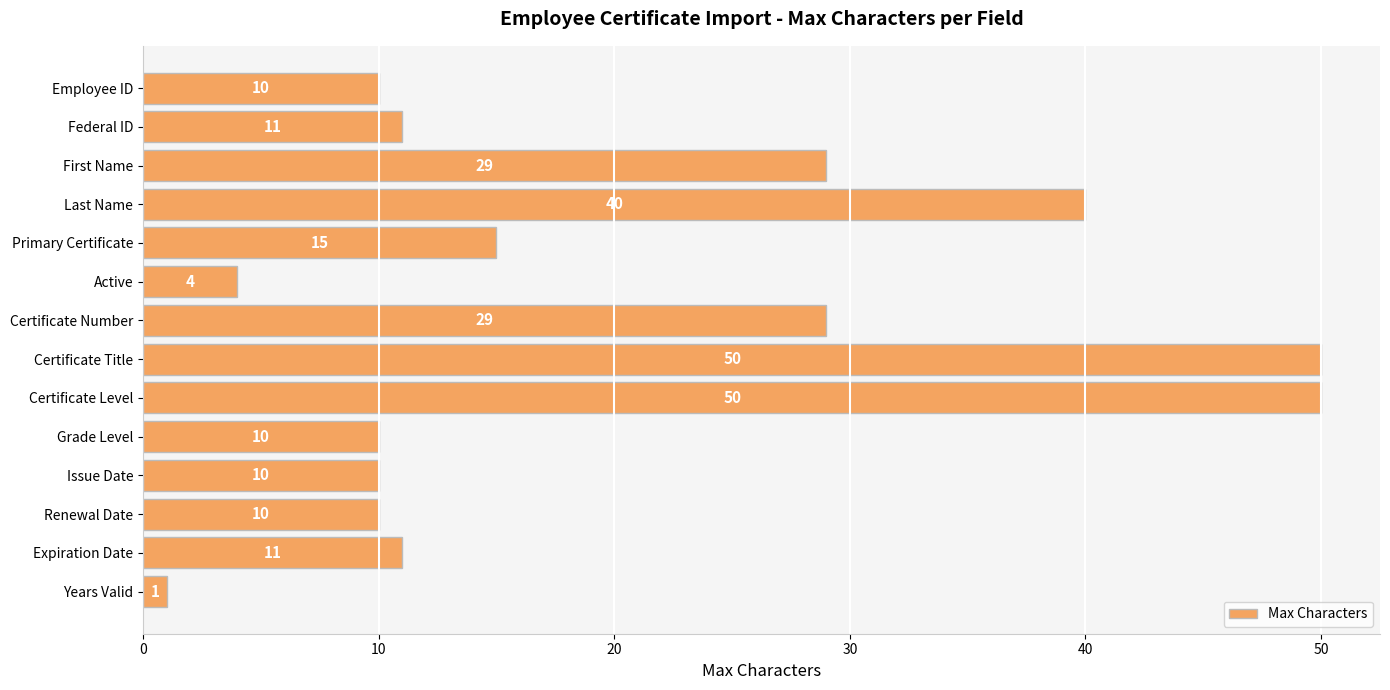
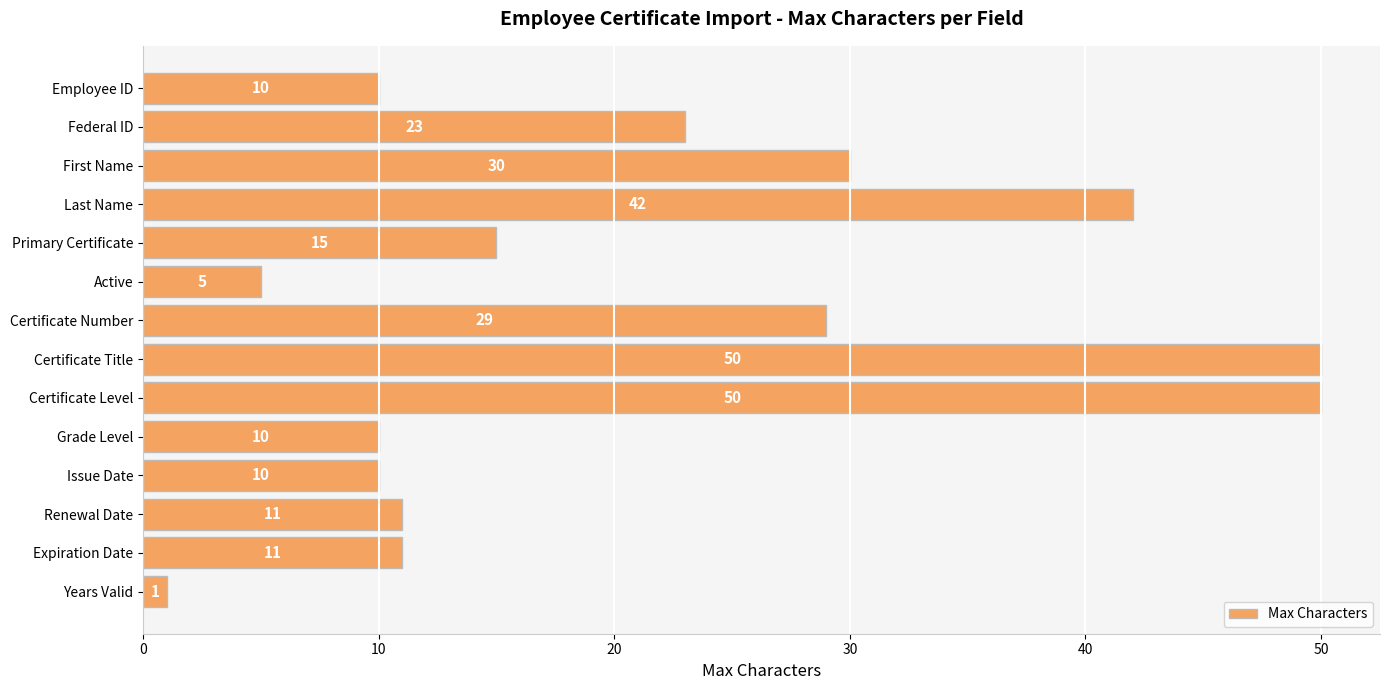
Federal ID: 11 -> 23
First Name: 29 -> 30
Last Name: 40 -> 42
Active: 4 -> 5
Renewal Date: 10 -> 11
